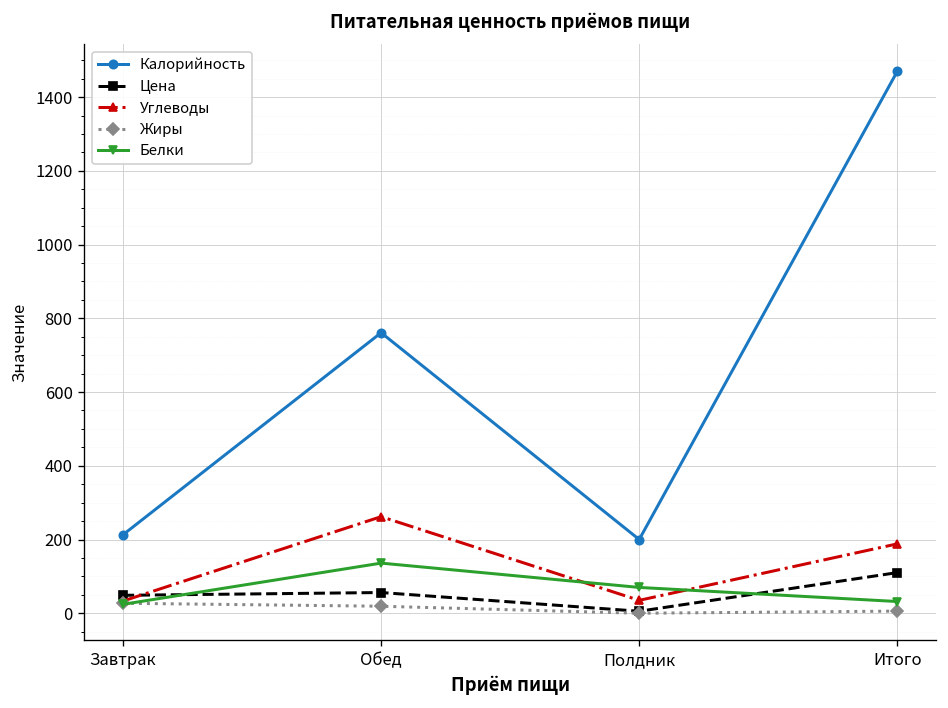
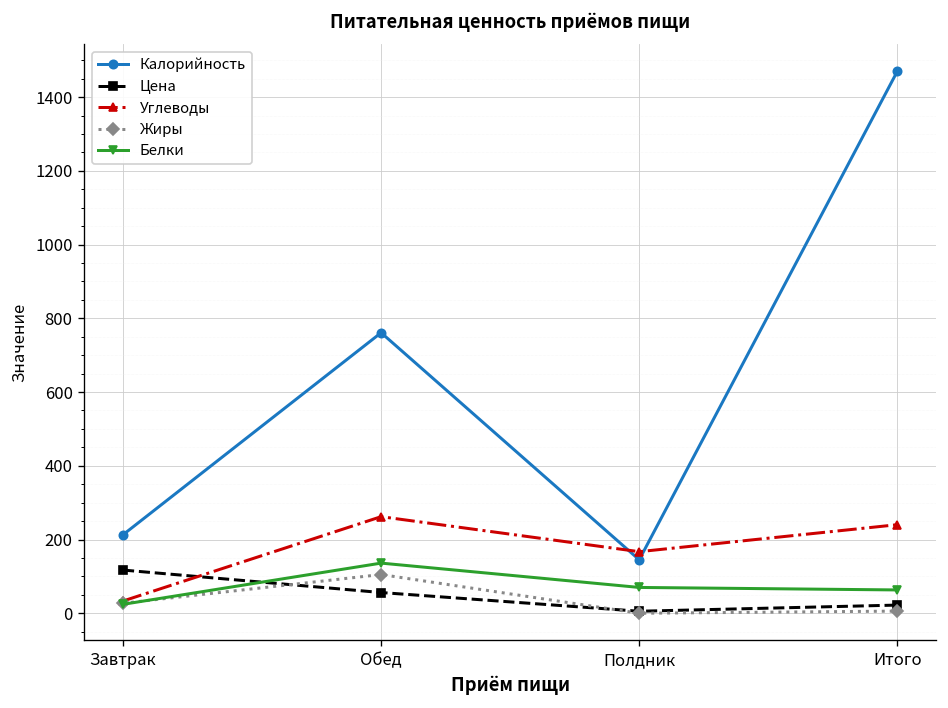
Цена, Завтрак: 50 -> 120
Жиры, Обед: 20 -> 110
Калорийность, Полдник: 200 -> 150
Углеводы, Полдник: 40 -> 170
Цена, Итого: 110 -> 20
Углеводы, Итого: 190 -> 240
Белки, Итого: 30 -> 60
